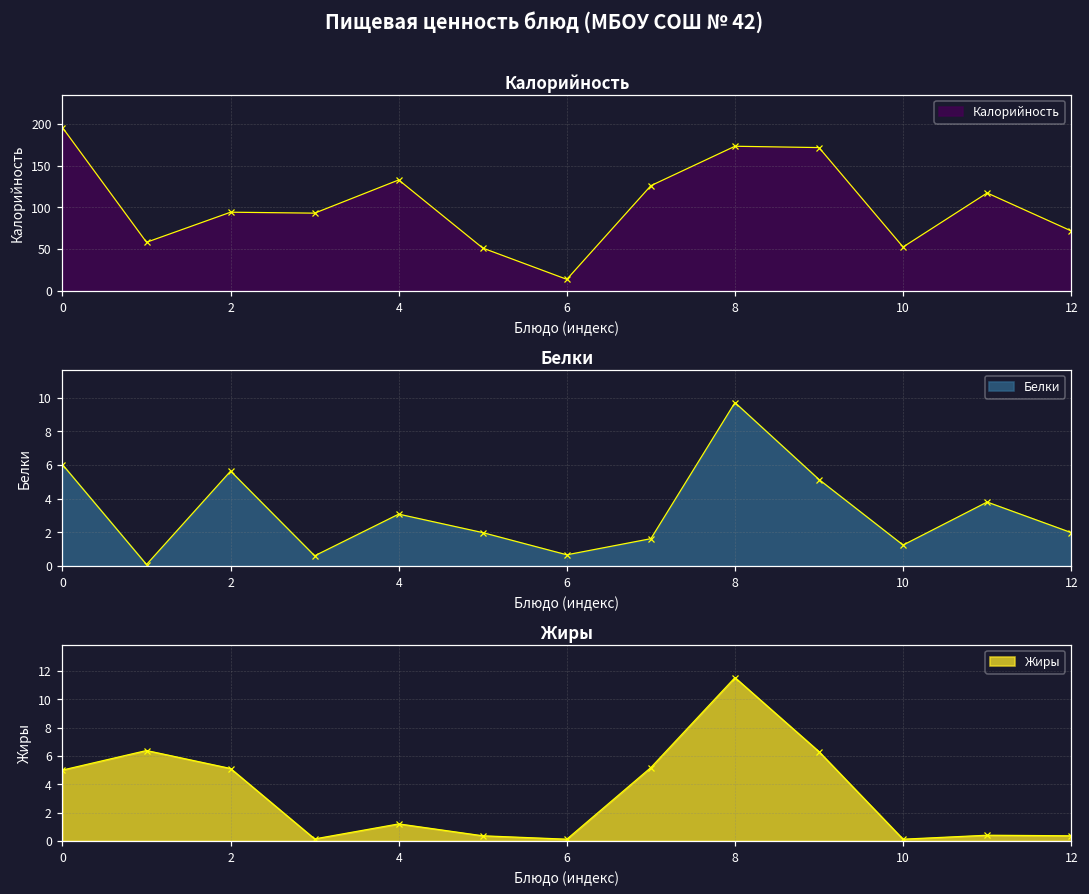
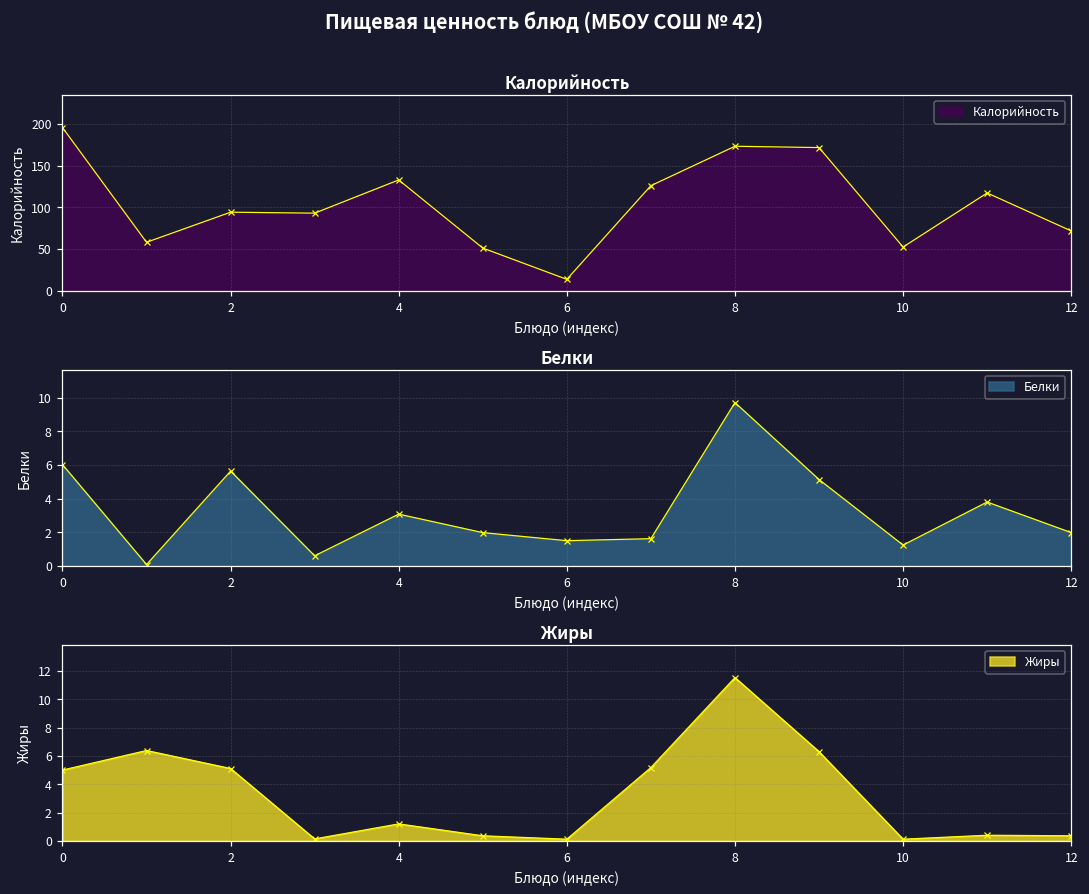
Белки, 6: 0.7 -> 1.5
